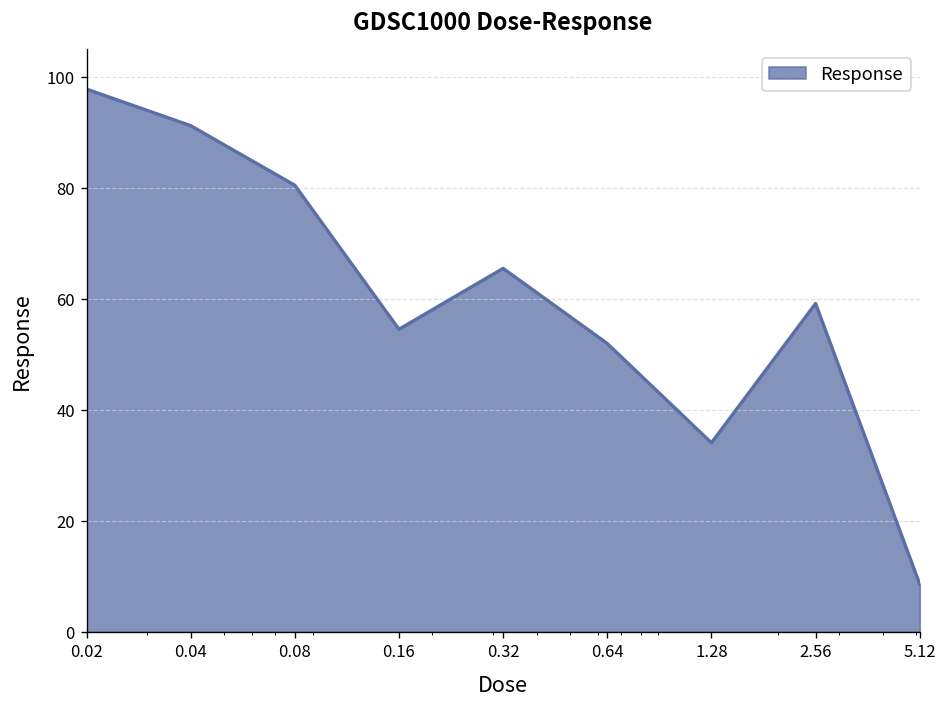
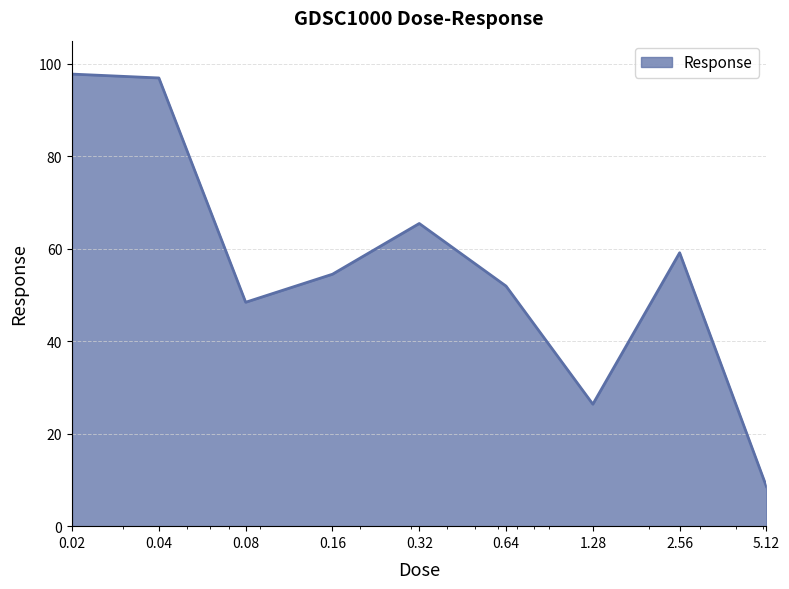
0.04: 91 -> 97
0.08: 80 -> 48
1.28: 34 -> 26
